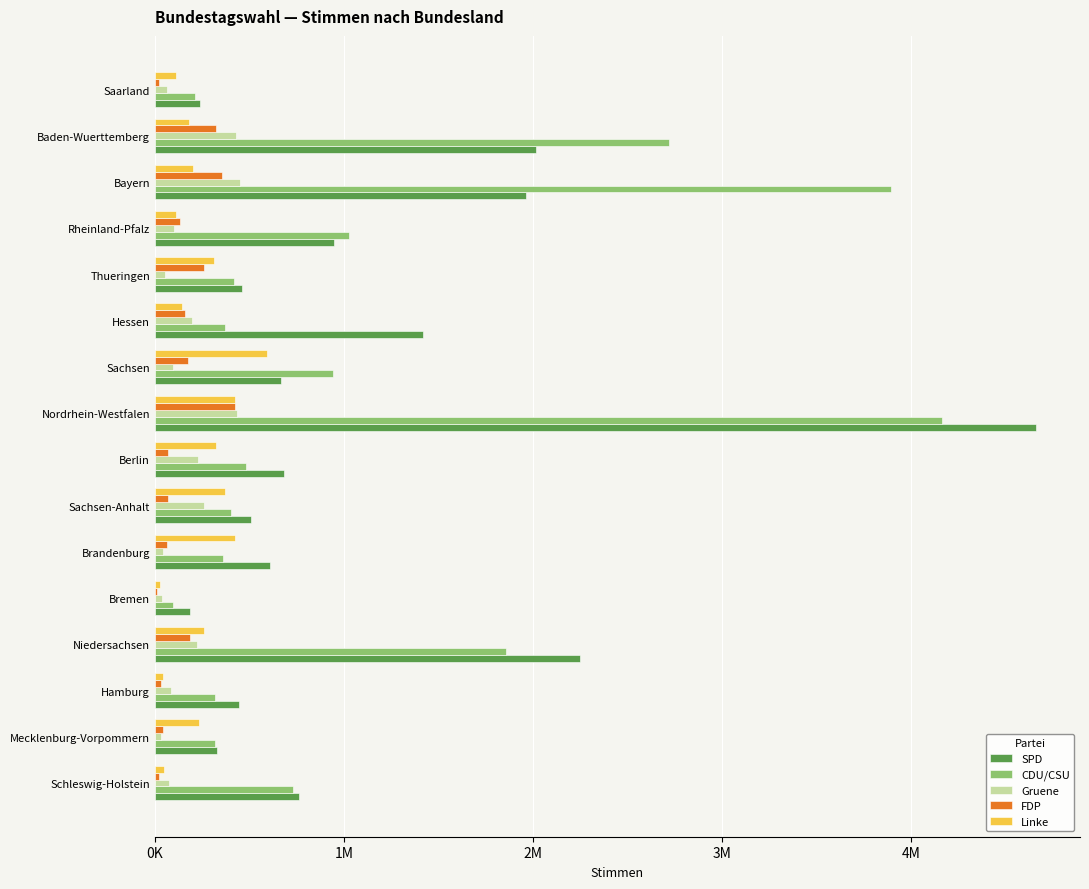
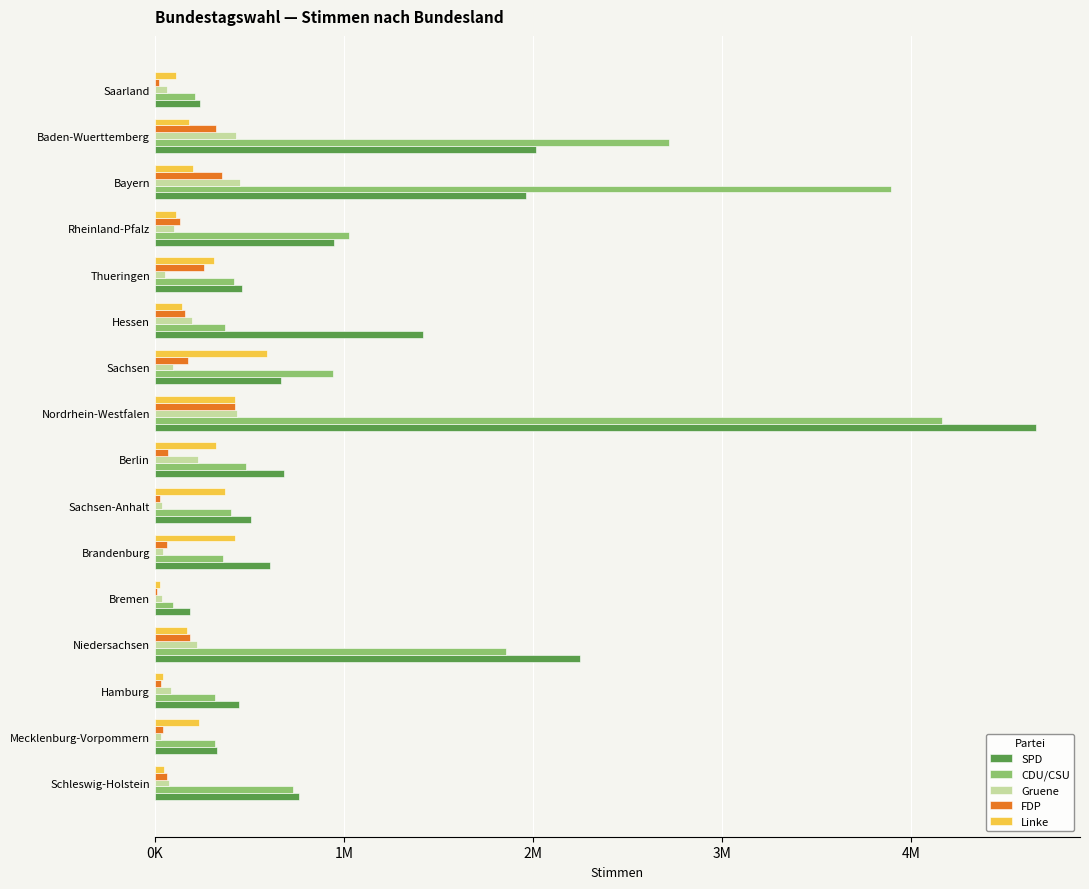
FDP, Sachsen-Anhalt: 70000 -> 30000
Gruene, Sachsen-Anhalt: 260000 -> 40000
Linke, Niedersachsen: 260000 -> 170000
FDP, Schleswig-Holstein: 20000 -> 70000
